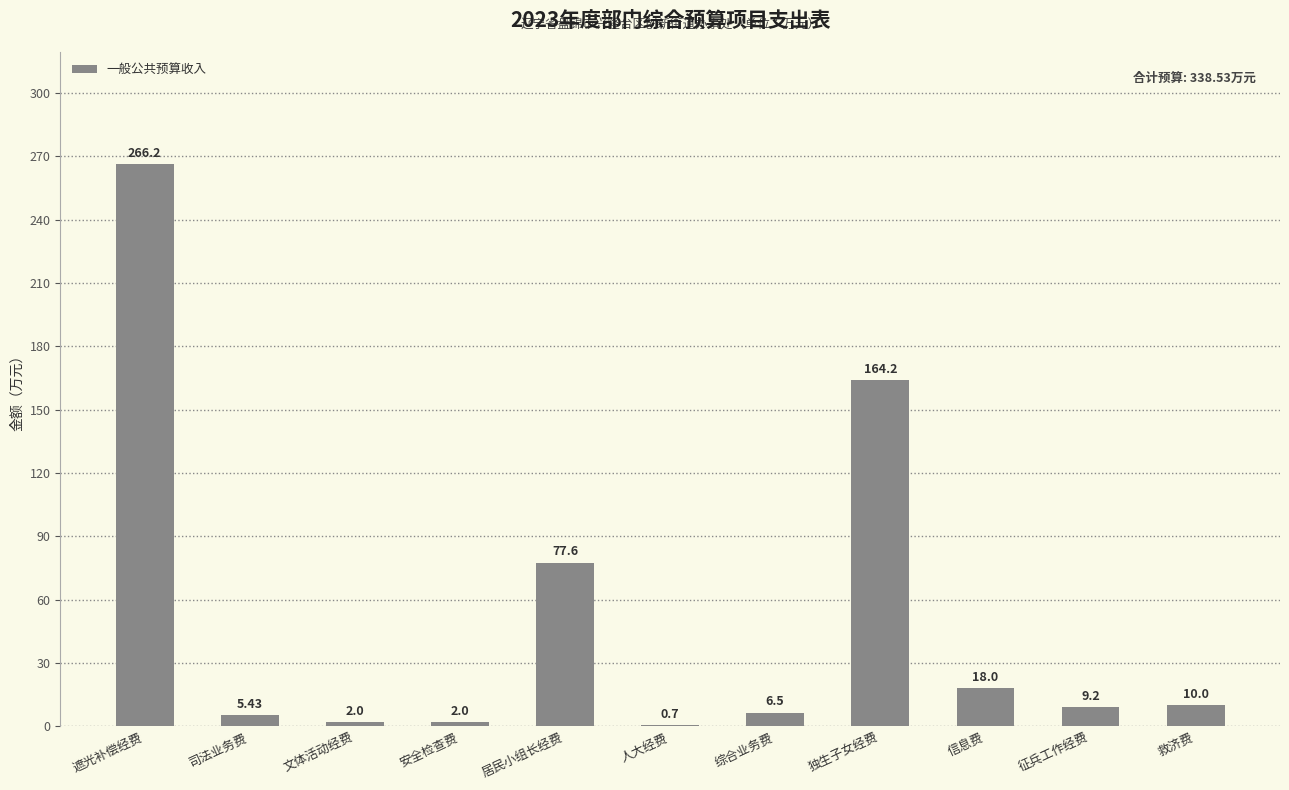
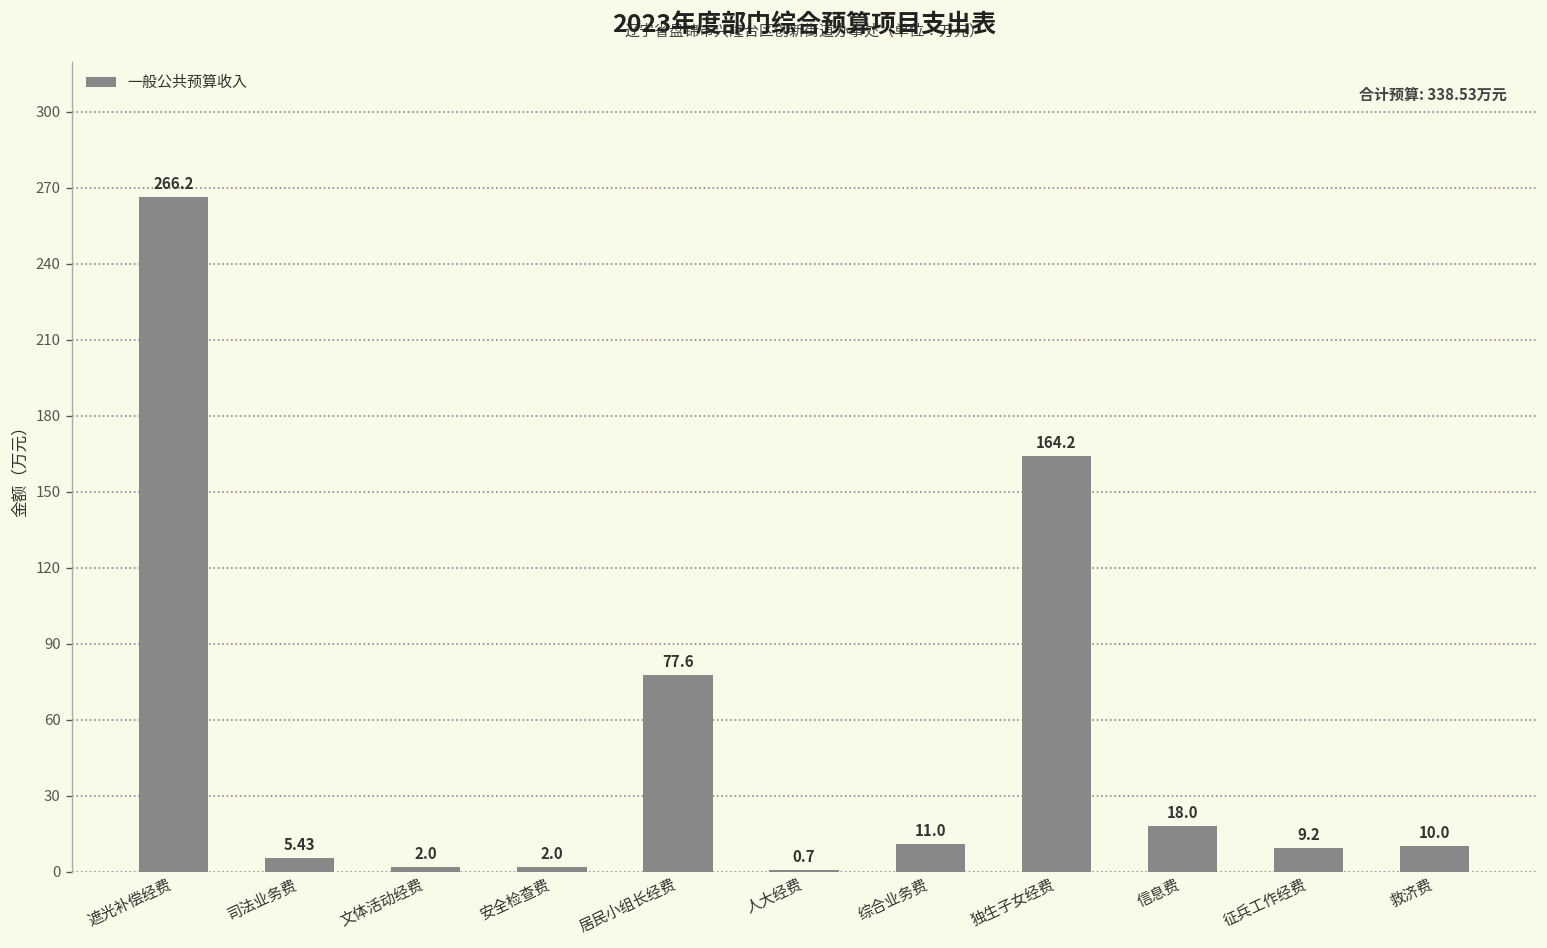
综合业务费: 6.5 -> 11.0
